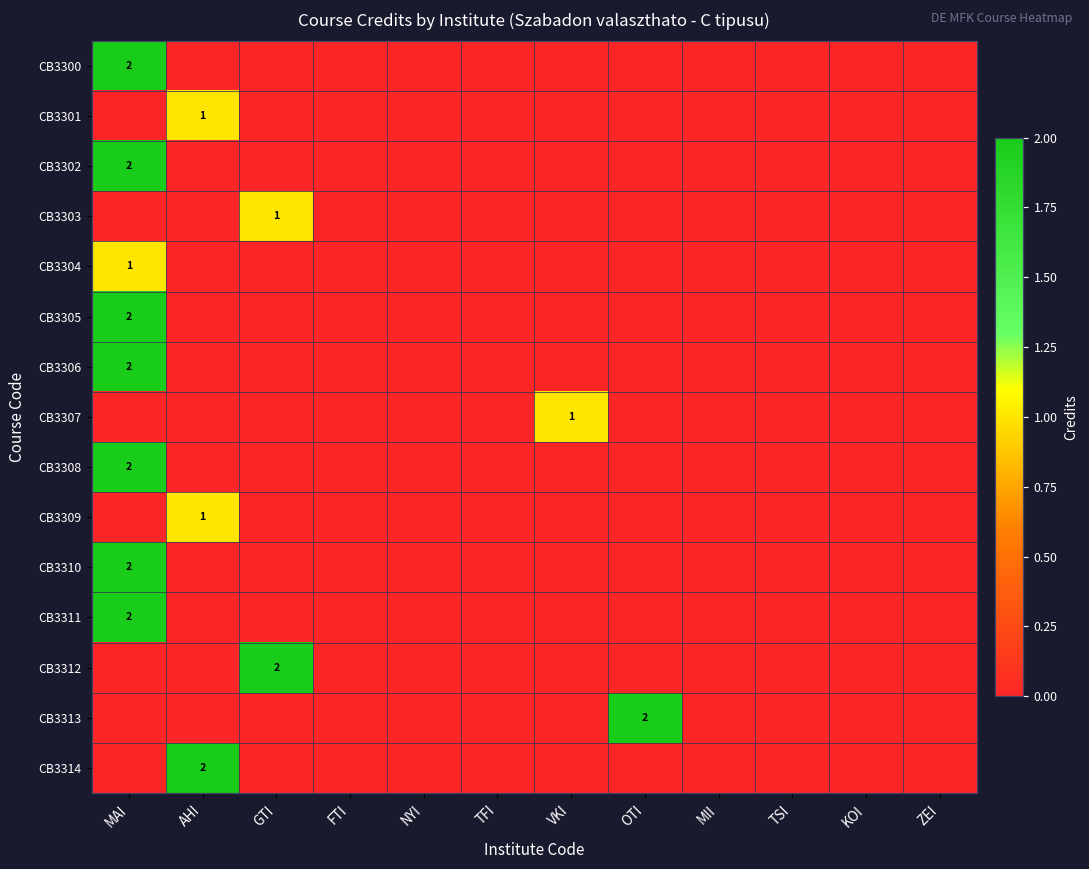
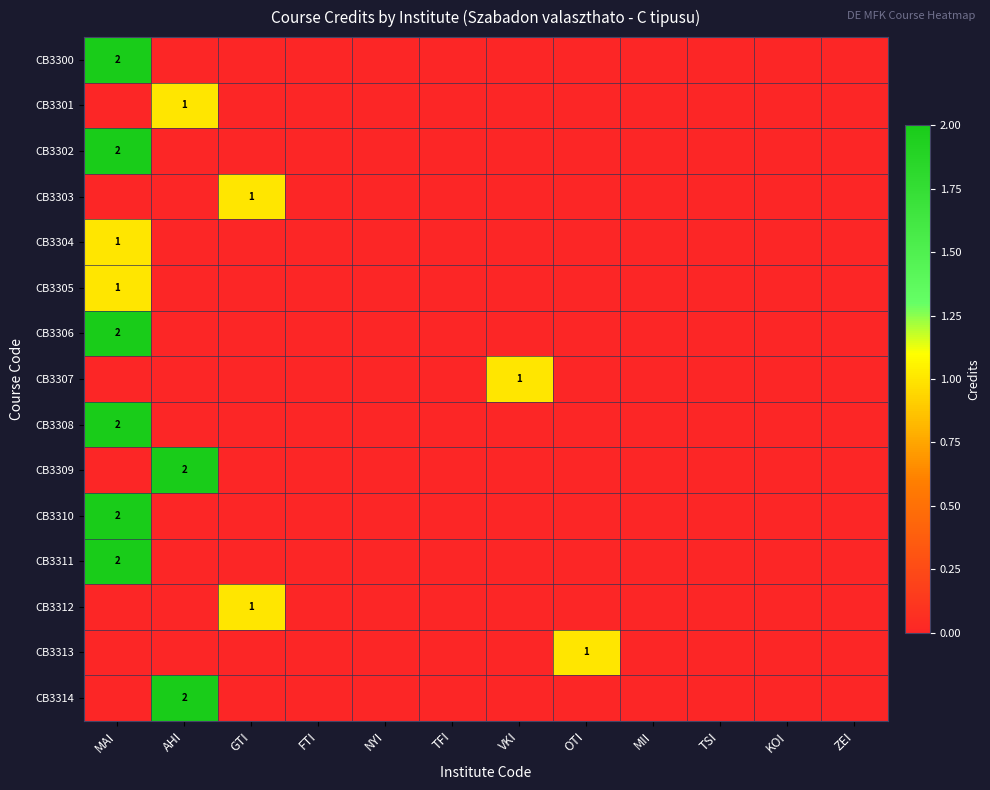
CB3305, MAI: 2 -> 1
CB3309, AHI: 1 -> 2
CB3312, GTI: 2 -> 1
CB3313, OTI: 2 -> 1
